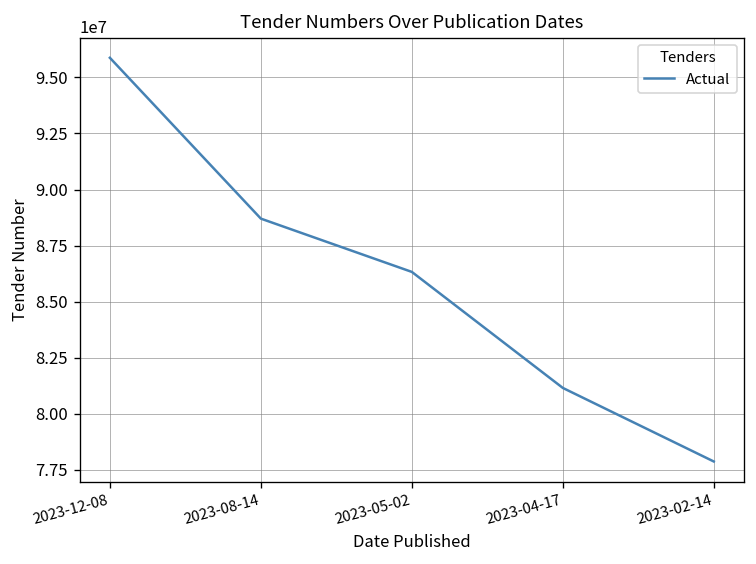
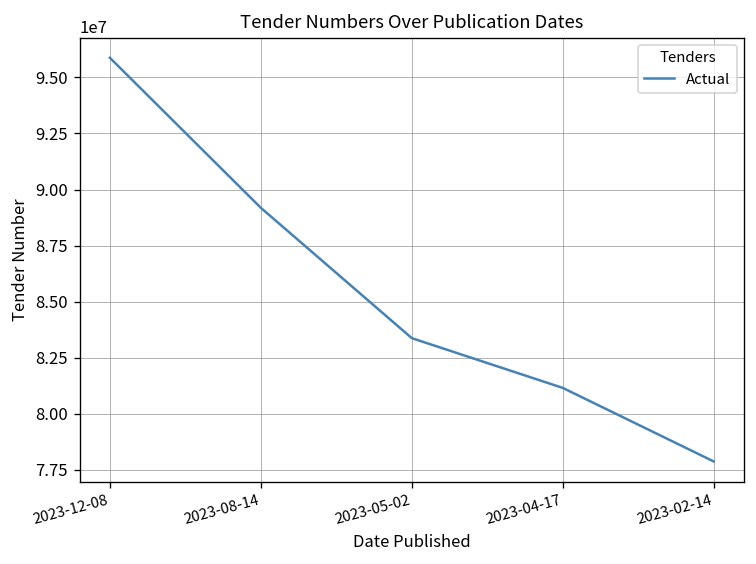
2023-08-14: 88700000 -> 89200000
2023-05-02: 86300000 -> 83400000
